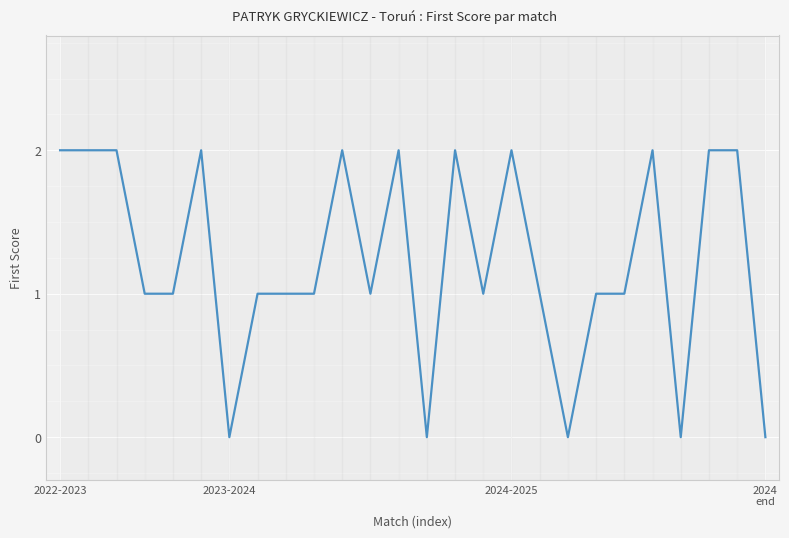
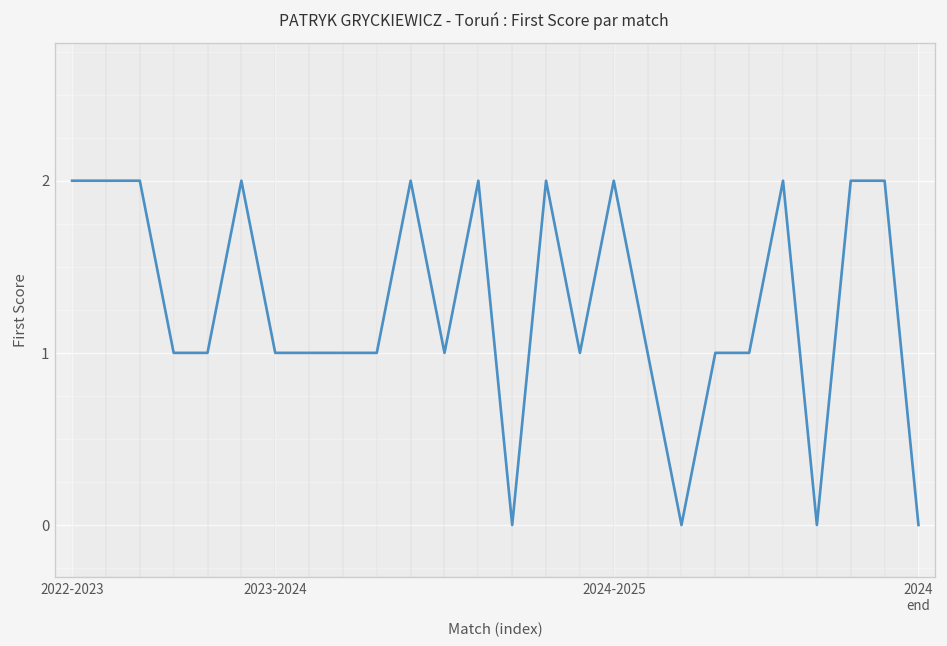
2023-2024: 0 -> 1
